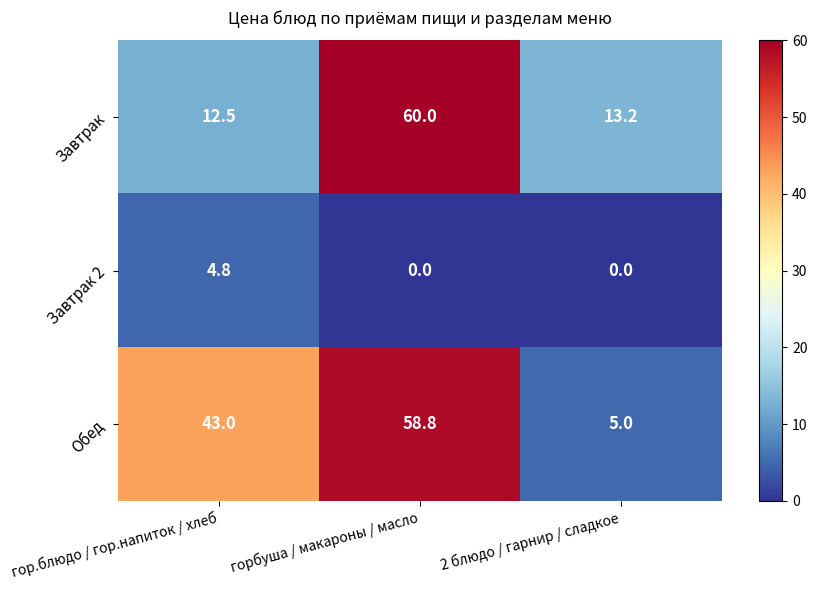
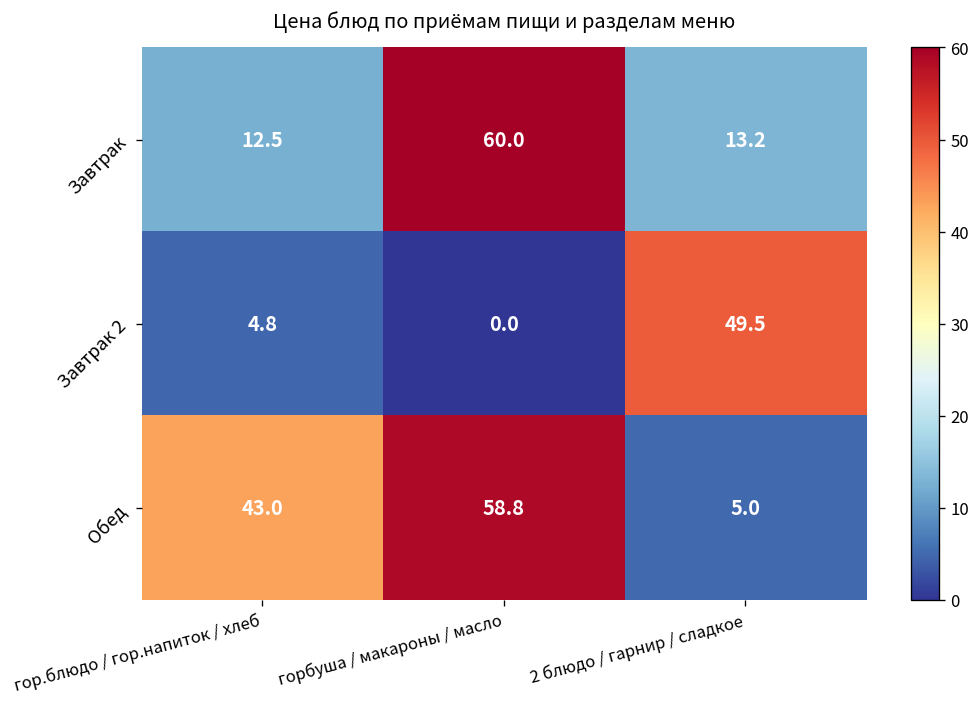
Завтрак 2, 2 блюдо / гарнир / сладкое: 0.0 -> 49.5
